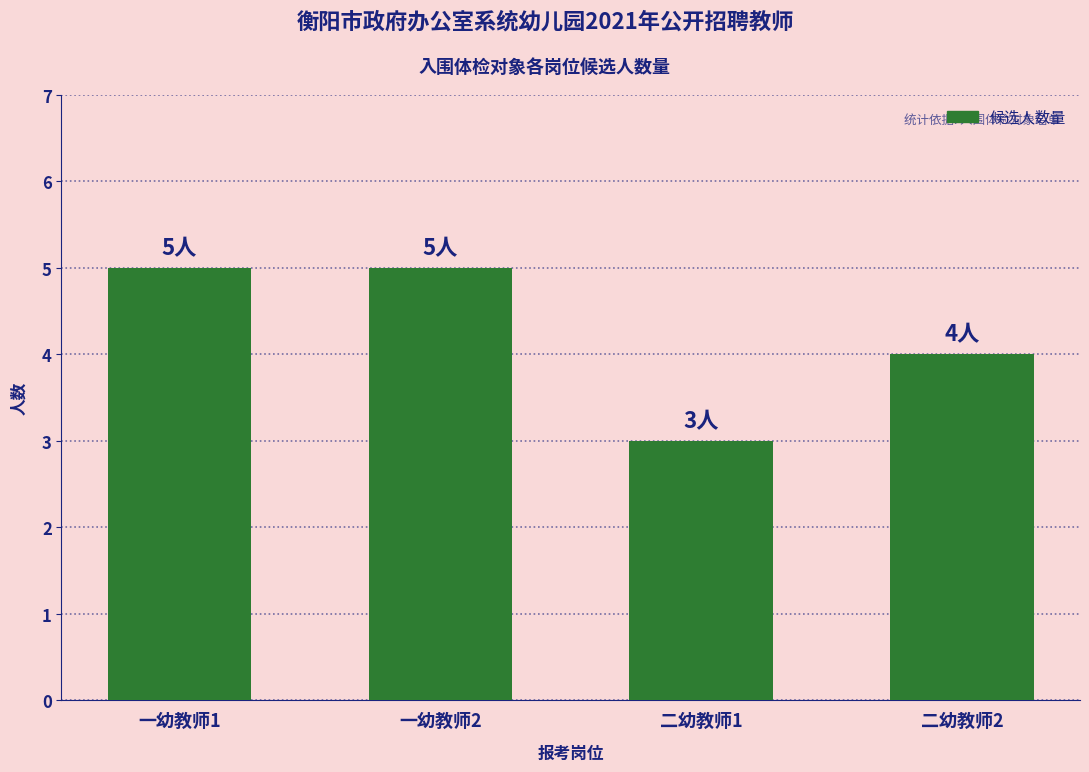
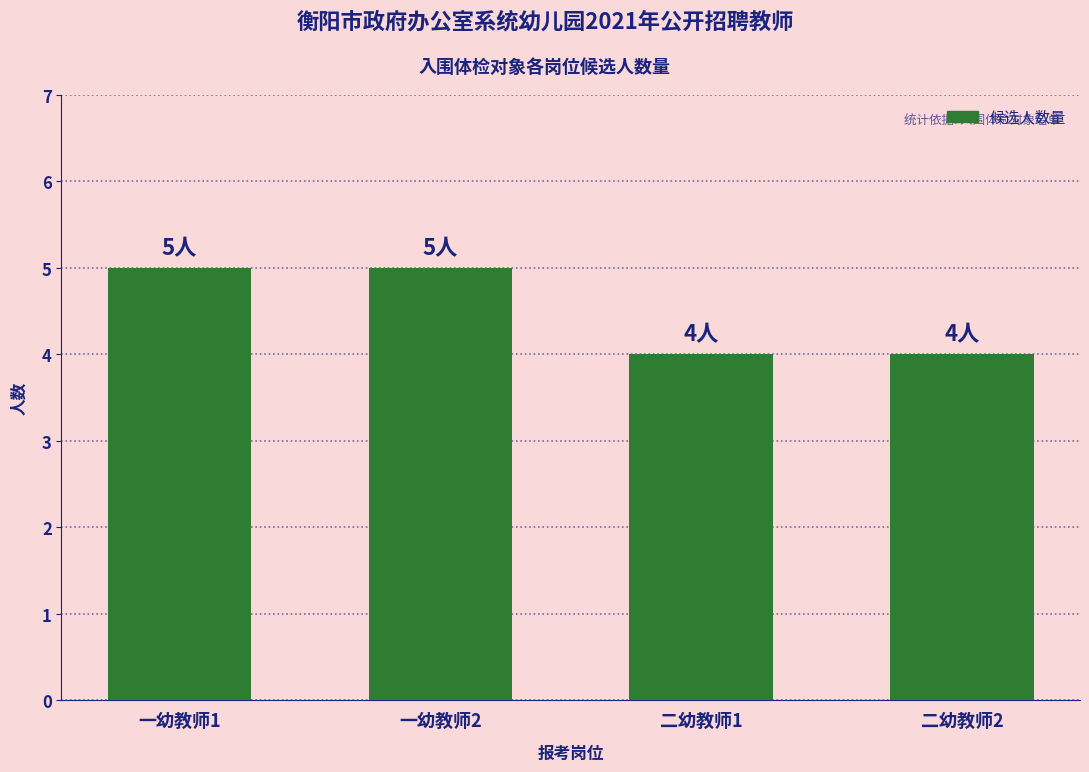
二幼教师1: 3人 -> 4人
